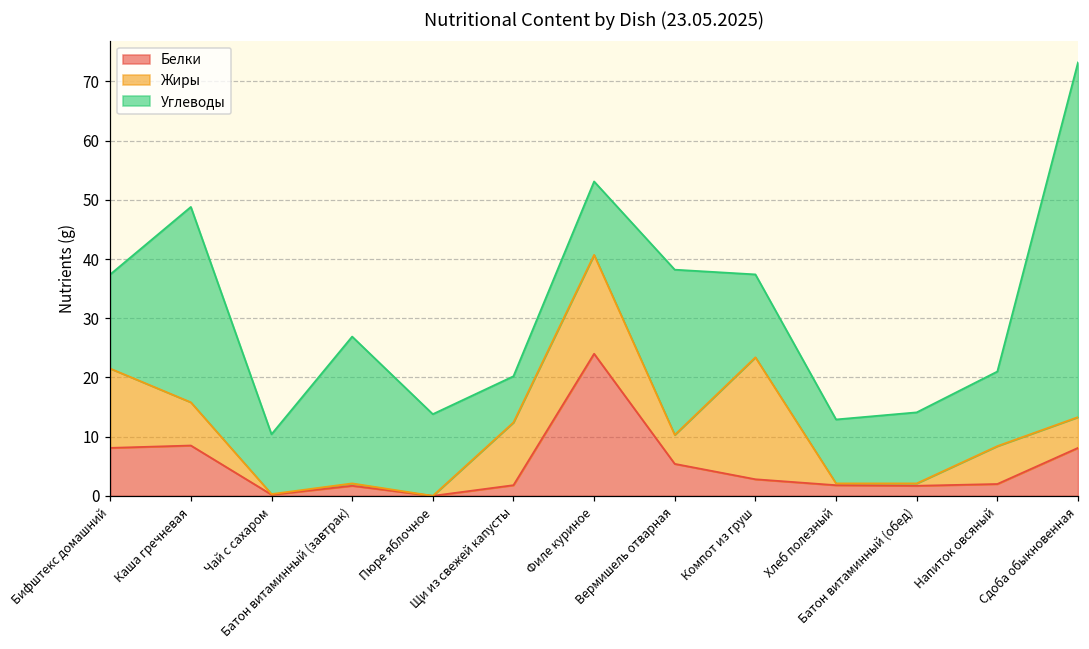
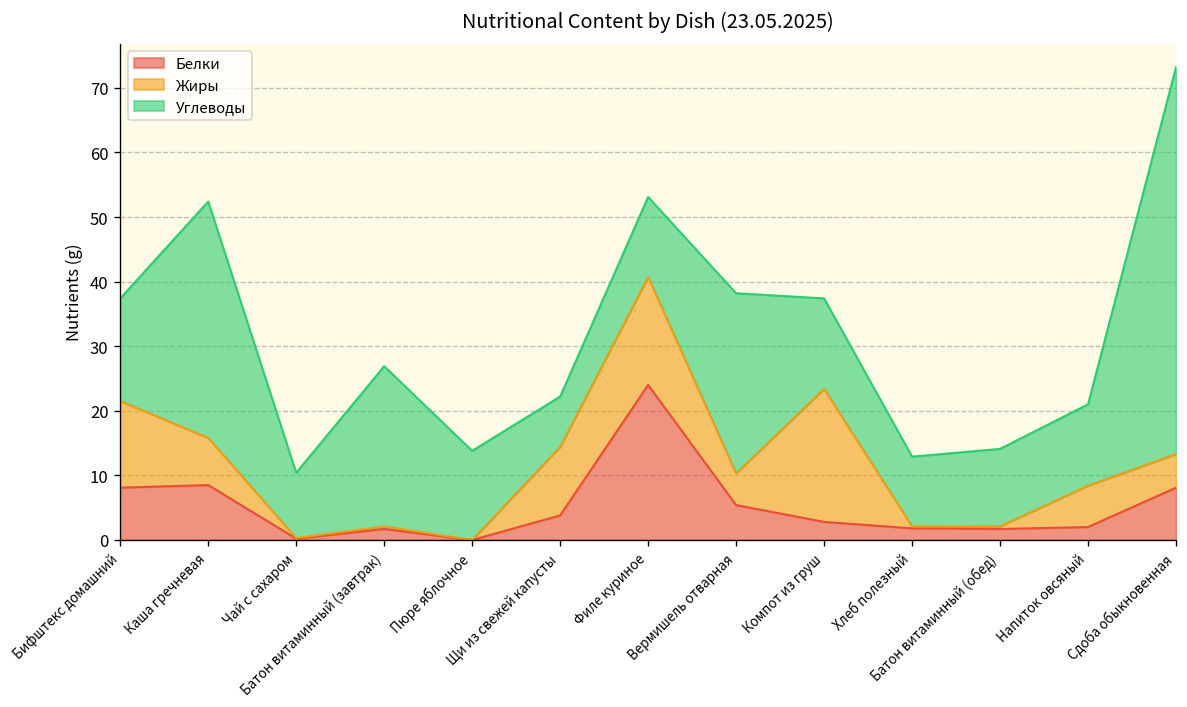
Углеводы, Каша гречневая: 33 -> 37
Белки, Щи из свежей капусты: 2 -> 4
